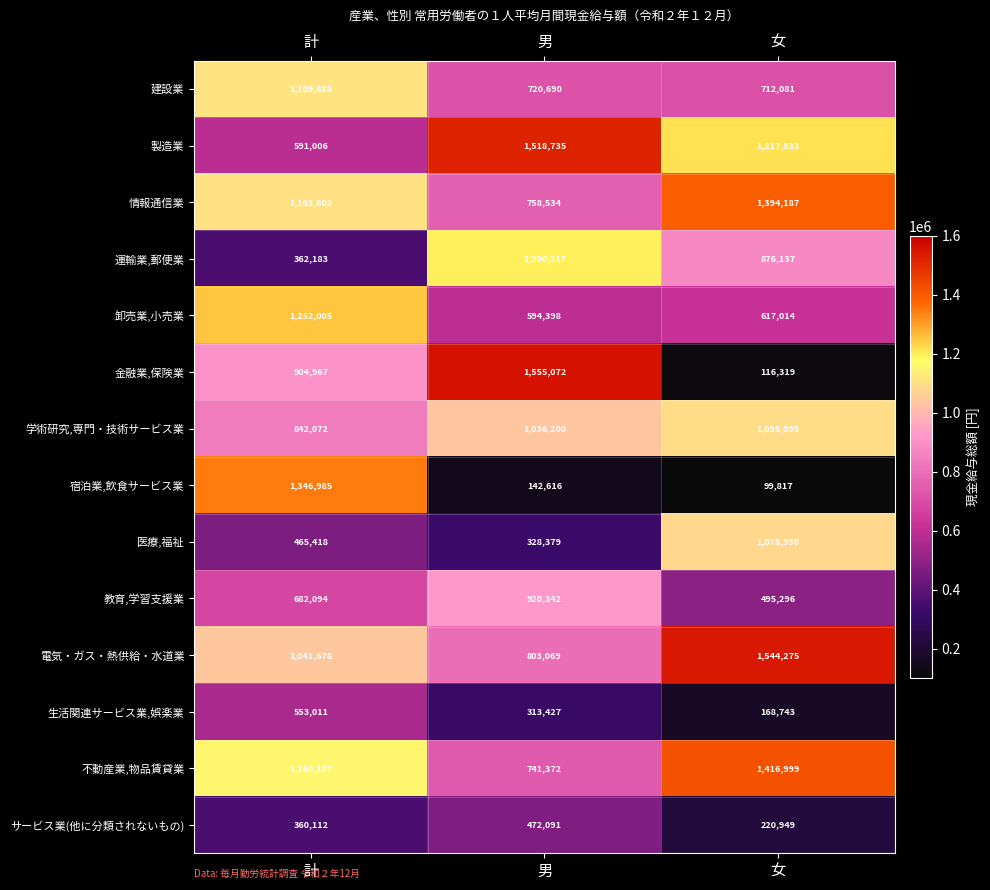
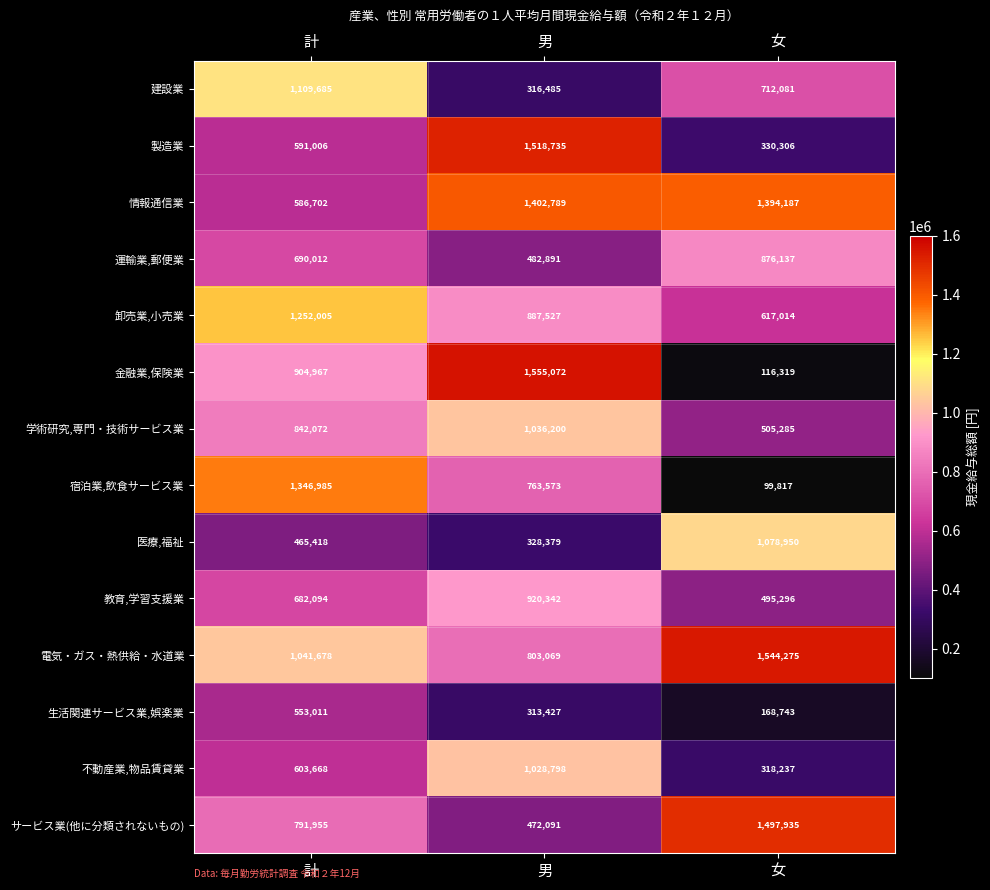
建設業, 男: 720,690 -> 316,485
製造業, 女: 1,217,833 -> 330,306
情報通信業, 計: 1,103,602 -> 586,702
情報通信業, 男: 758,534 -> 1,402,789
運輸業,郵便業, 計: 362,183 -> 690,012
運輸業,郵便業, 男: 1,200,217 -> 482,891
卸売業,小売業, 男: 594,398 -> 887,527
学術研究,専門・技術サービス業, 女: 1,095,095 -> 505,285
宿泊業,飲食サービス業, 男: 142,616 -> 763,573
不動産業,物品賃貸業, 計: 1,160,187 -> 603,668
不動産業,物品賃貸業, 男: 741,372 -> 1,028,798
不動産業,物品賃貸業, 女: 1,416,999 -> 318,237
サービス業(他に分類されないもの), 計: 360,112 -> 791,955
サービス業(他に分類されないもの), 女: 220,949 -> 1,497,935
